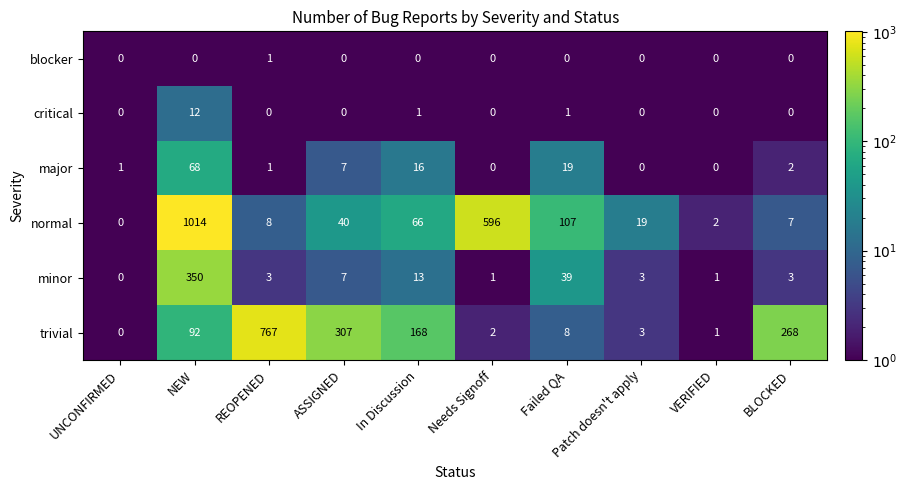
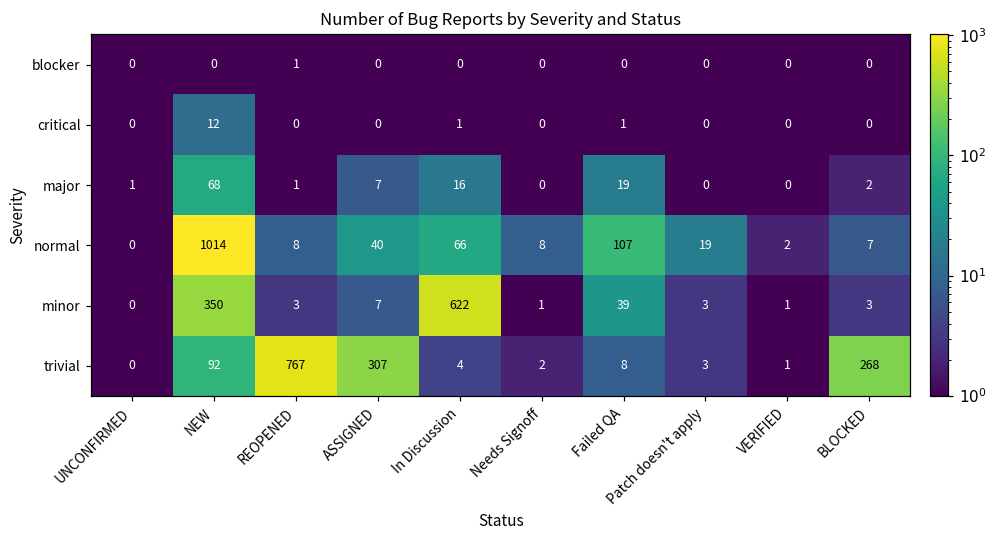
normal, Needs Signoff: 596 -> 8
minor, In Discussion: 13 -> 622
trivial, In Discussion: 168 -> 4
